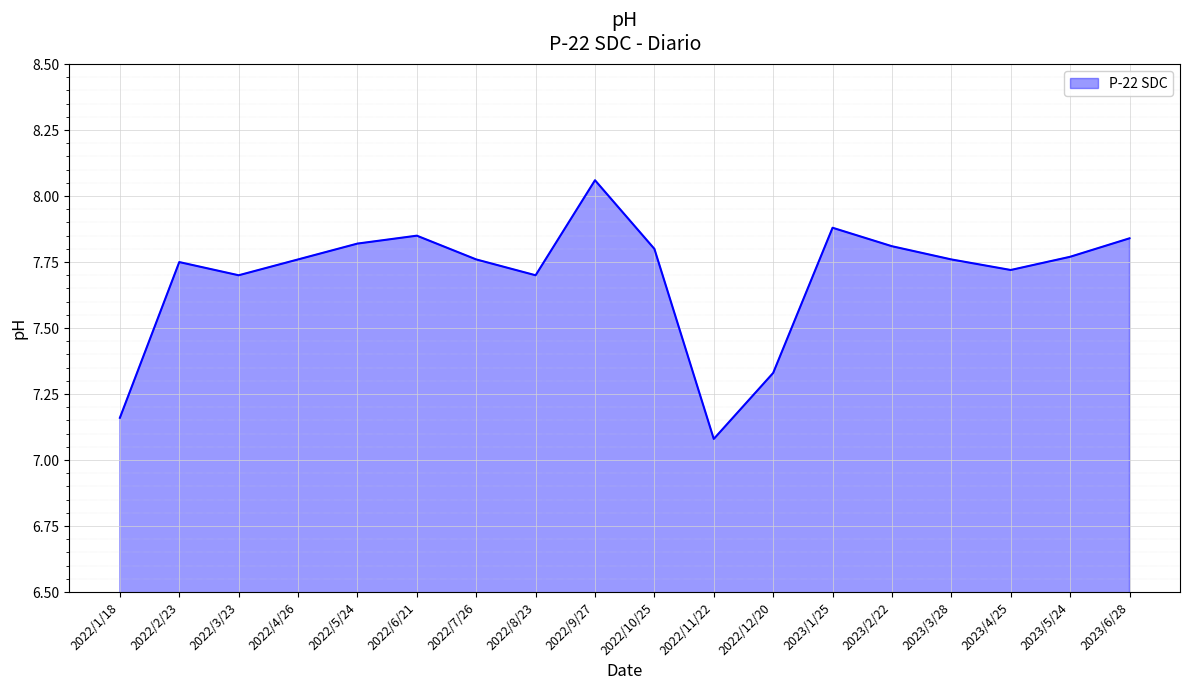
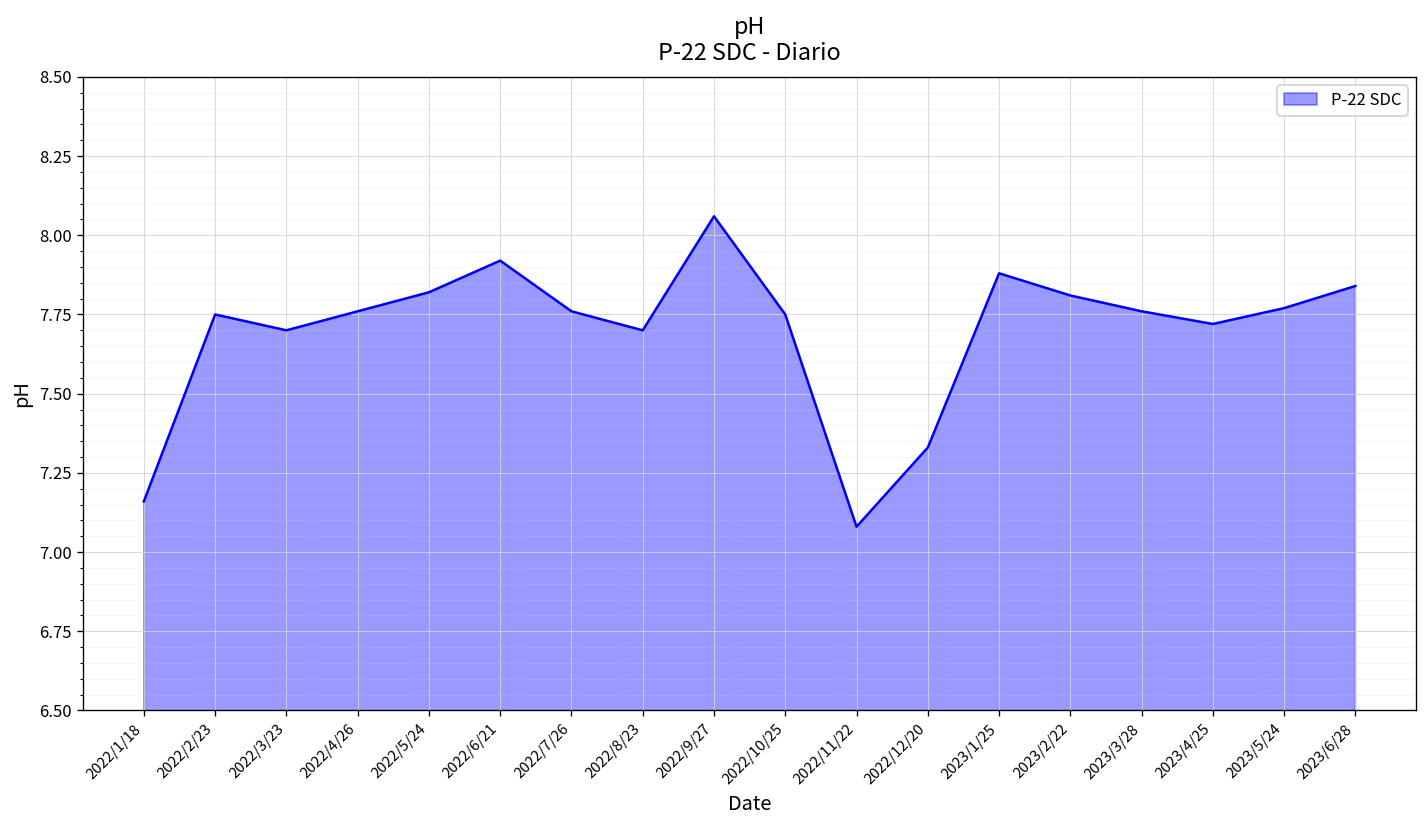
2022/6/21: 7.85 -> 7.92
2022/10/25: 7.80 -> 7.75
